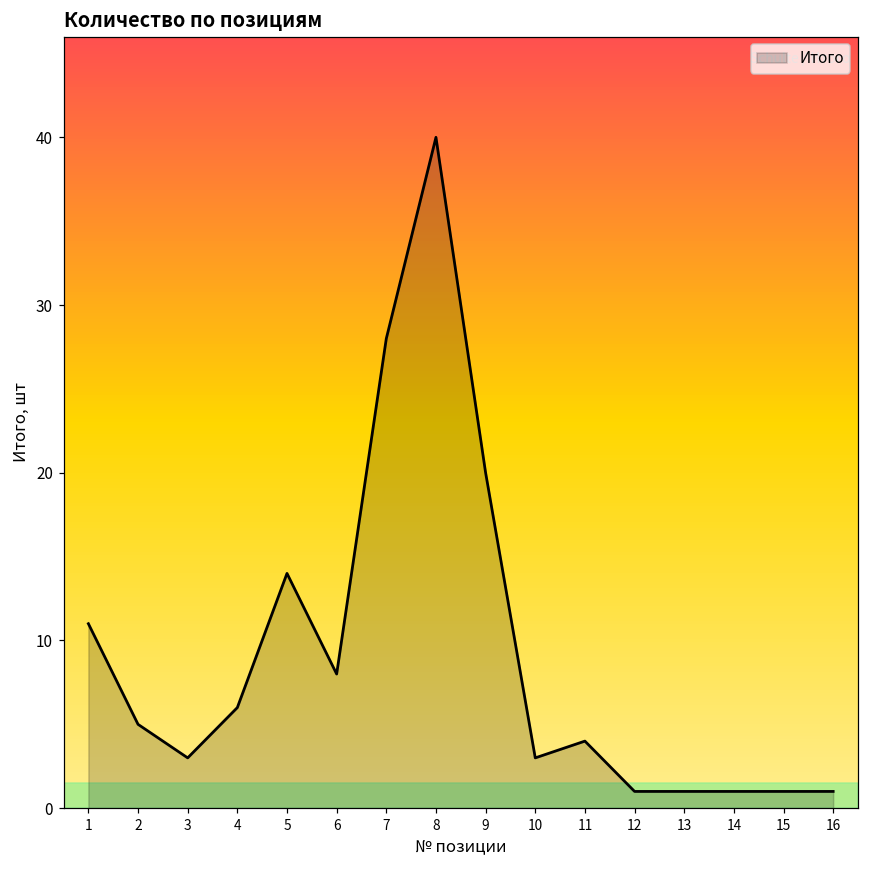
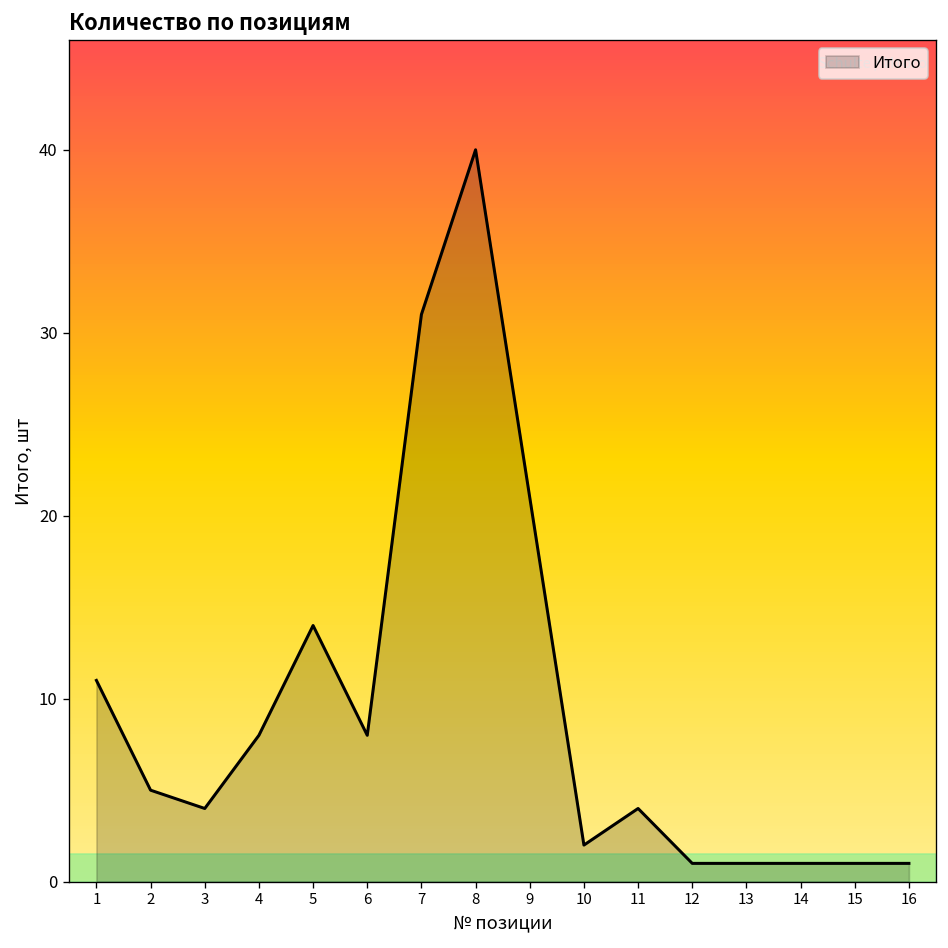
3: 3 -> 4
4: 6 -> 8
7: 28 -> 31
9: 20 -> 21
10: 3 -> 2
